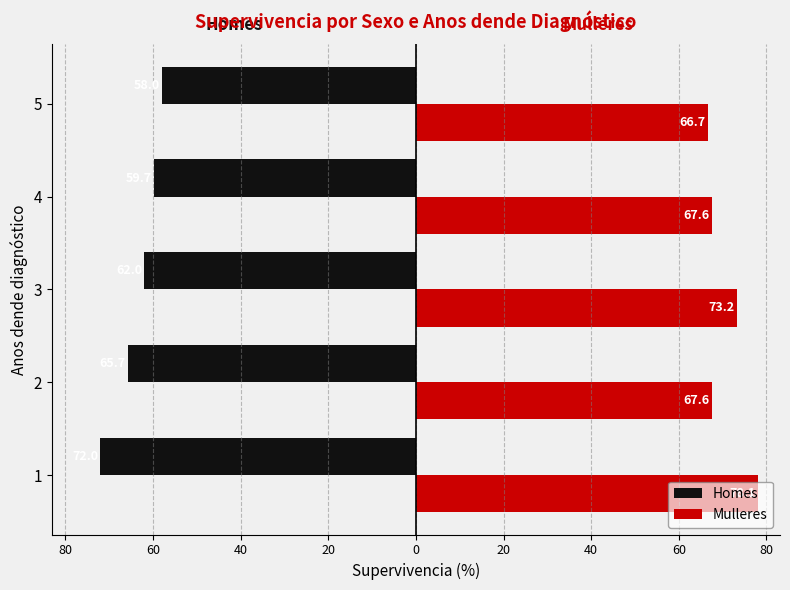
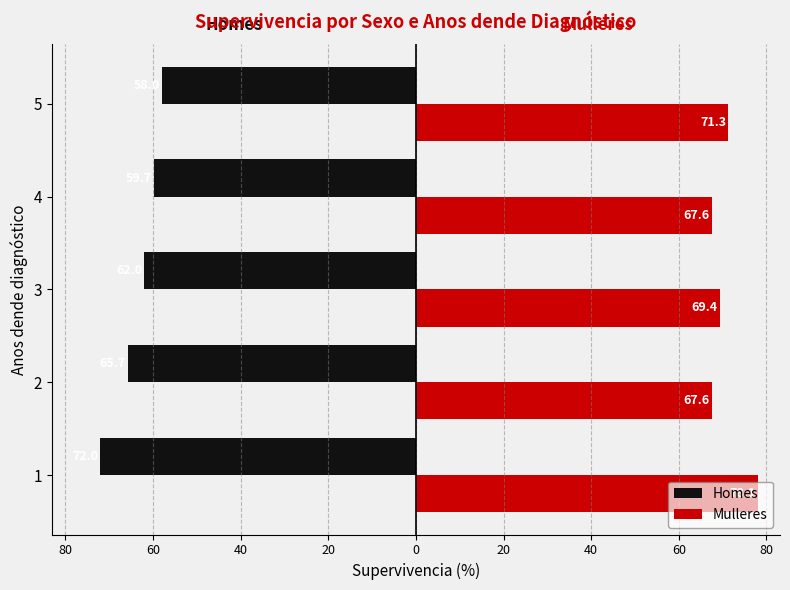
Mulleres, 5: 66.7 -> 71.3
Mulleres, 3: 73.2 -> 69.4
